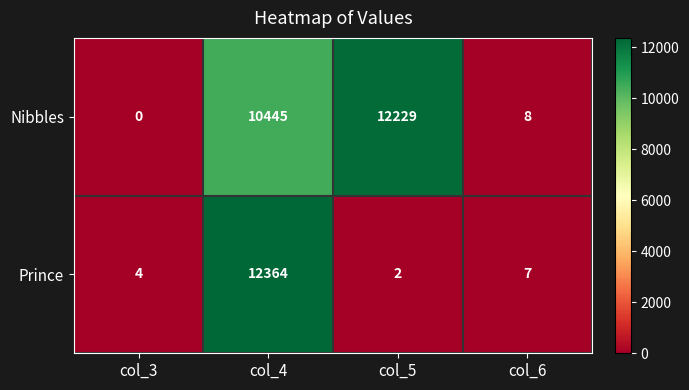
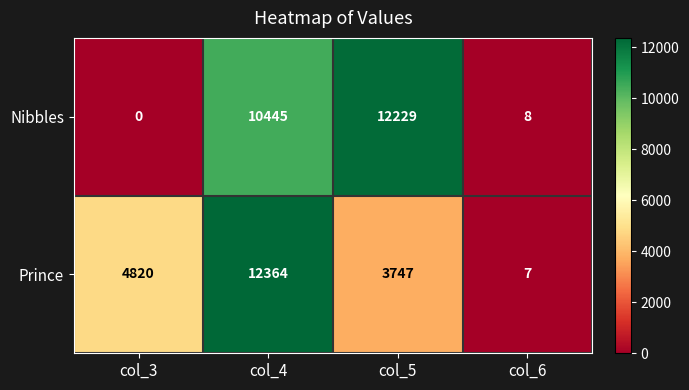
Prince, col_3: 4 -> 4820
Prince, col_5: 2 -> 3747
